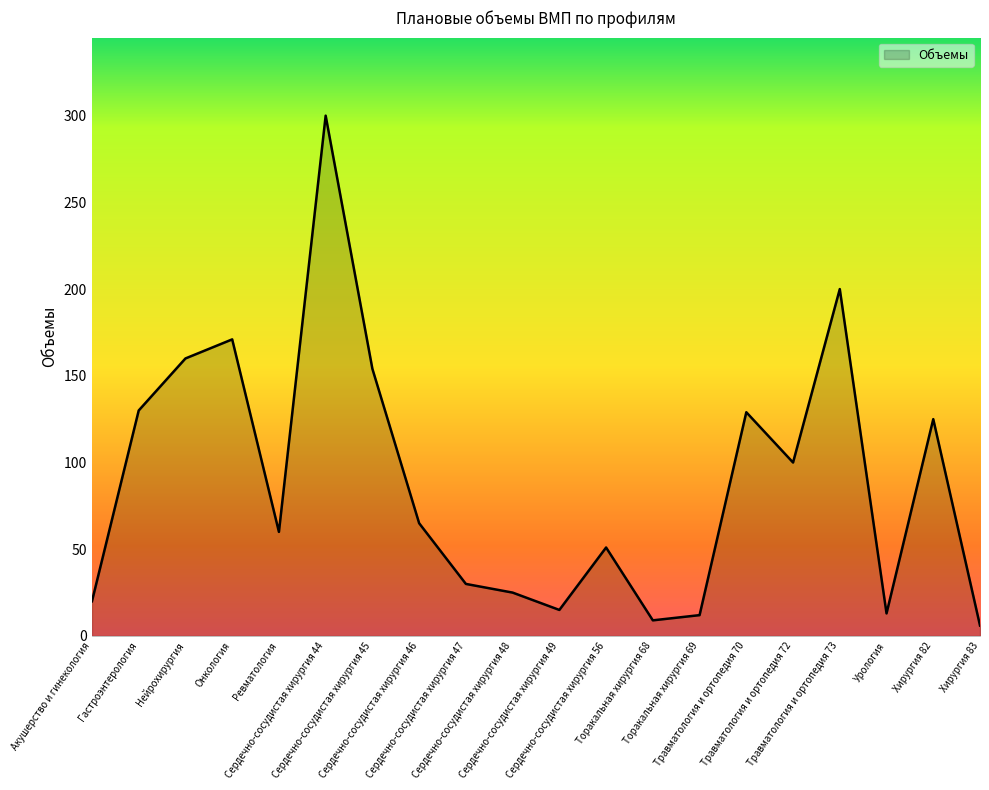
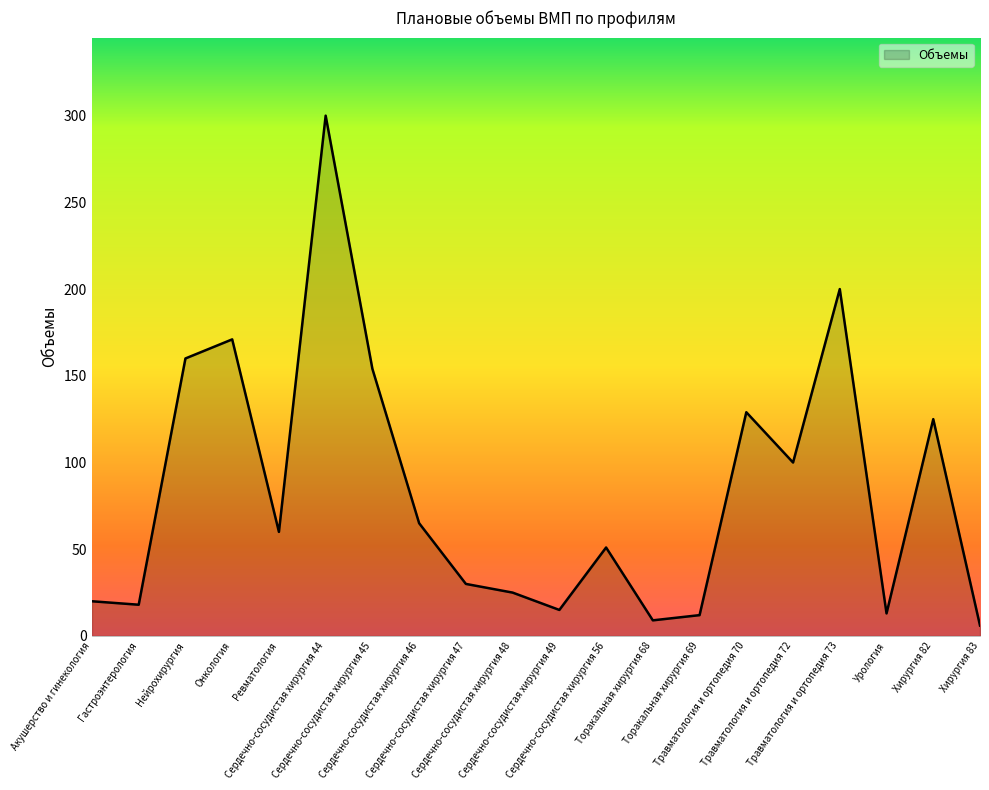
Гастроэнтерология: 130 -> 18
